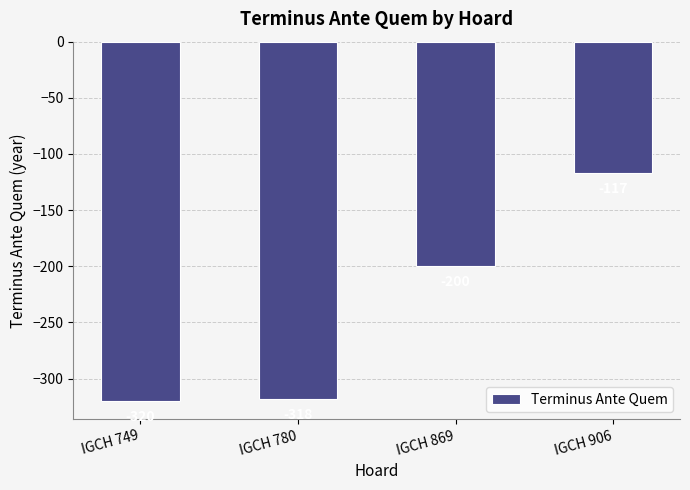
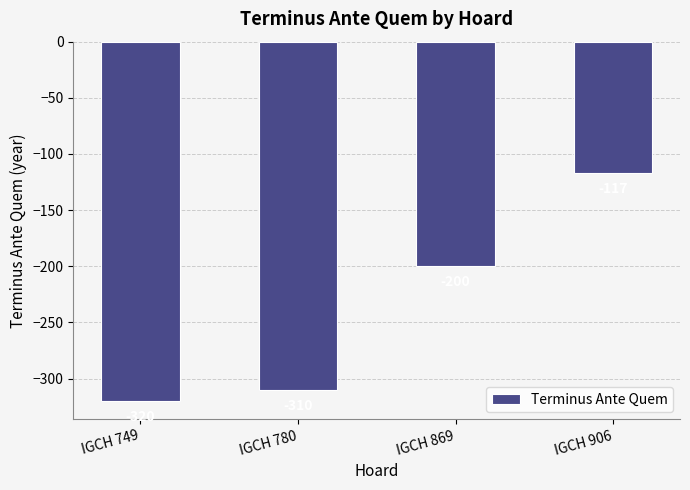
IGCH 780: -318 -> -310
